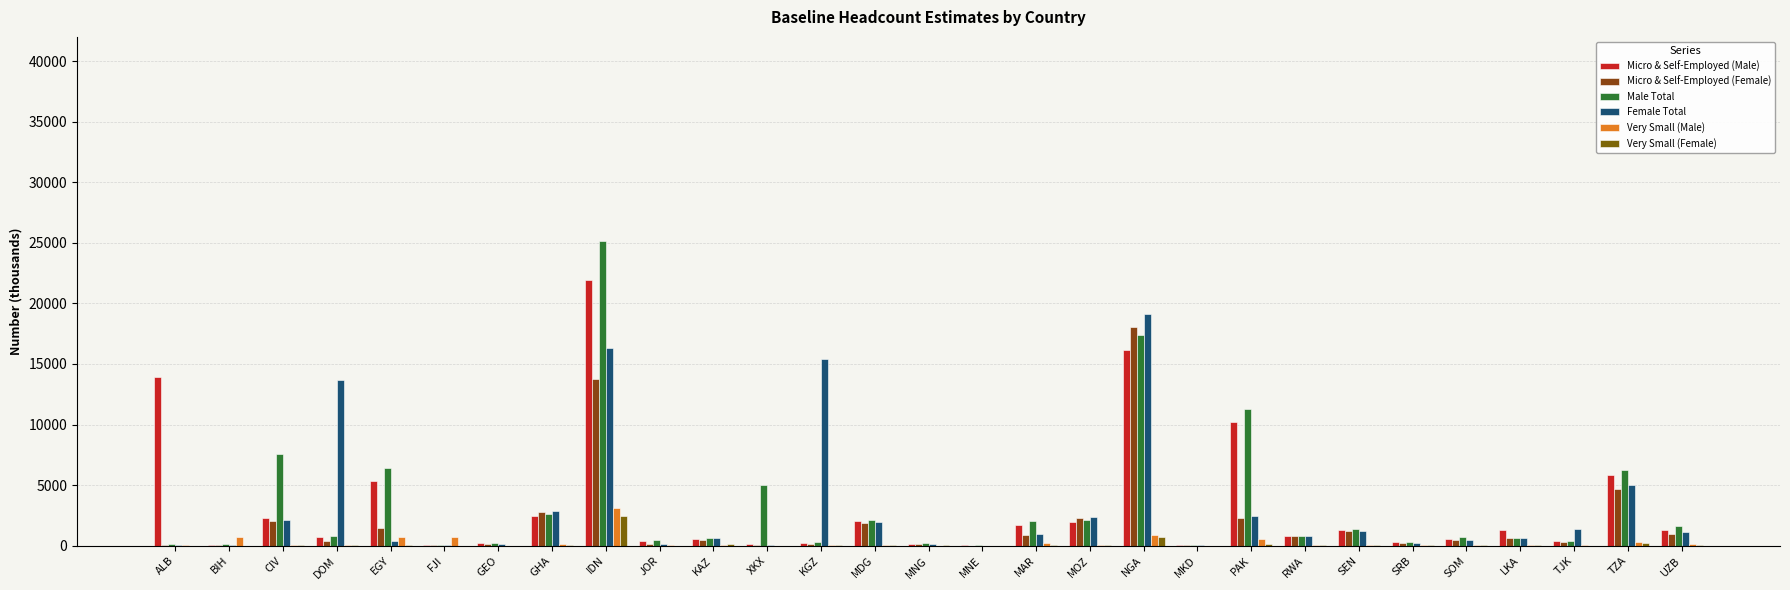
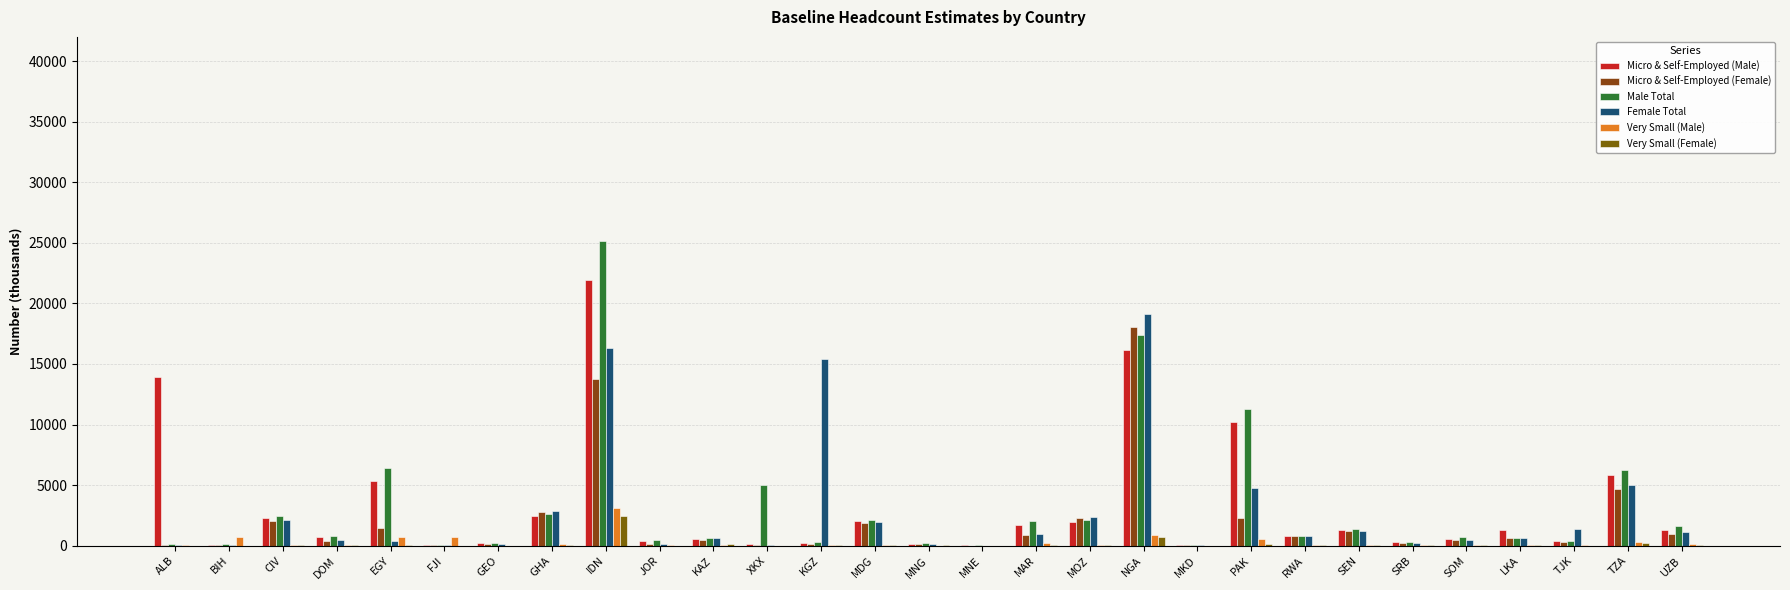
Male Total, CIV: 7600 -> 2500
Female Total, DOM: 13700 -> 400
Female Total, PAK: 2500 -> 4700
